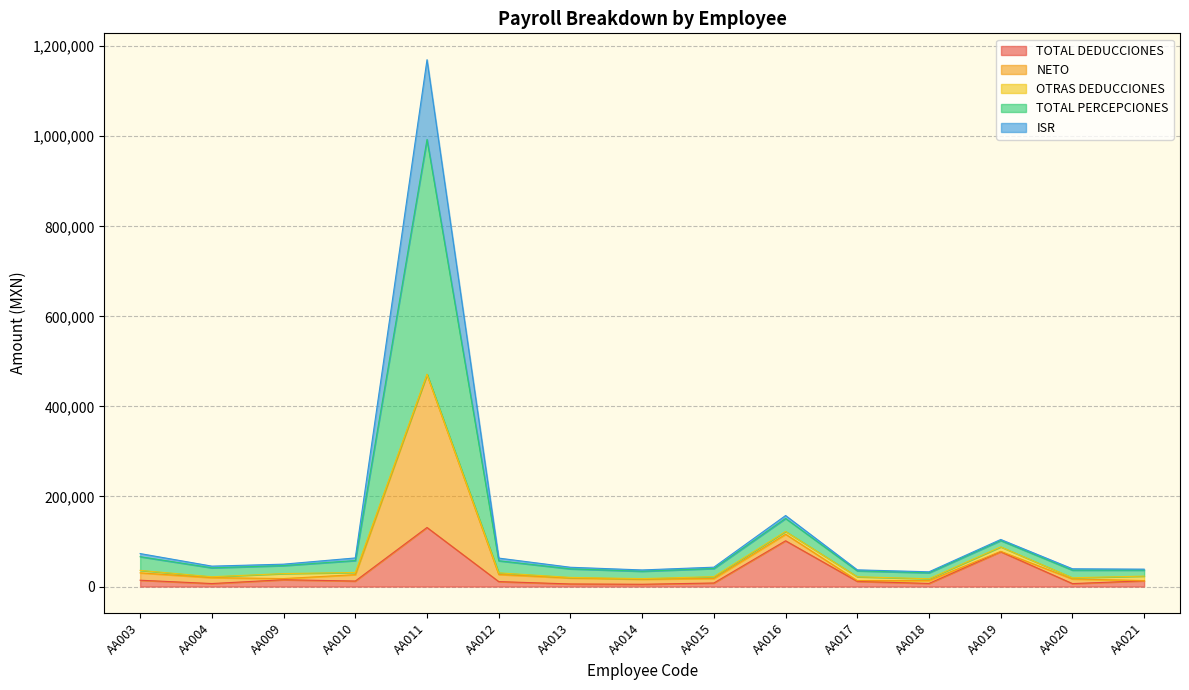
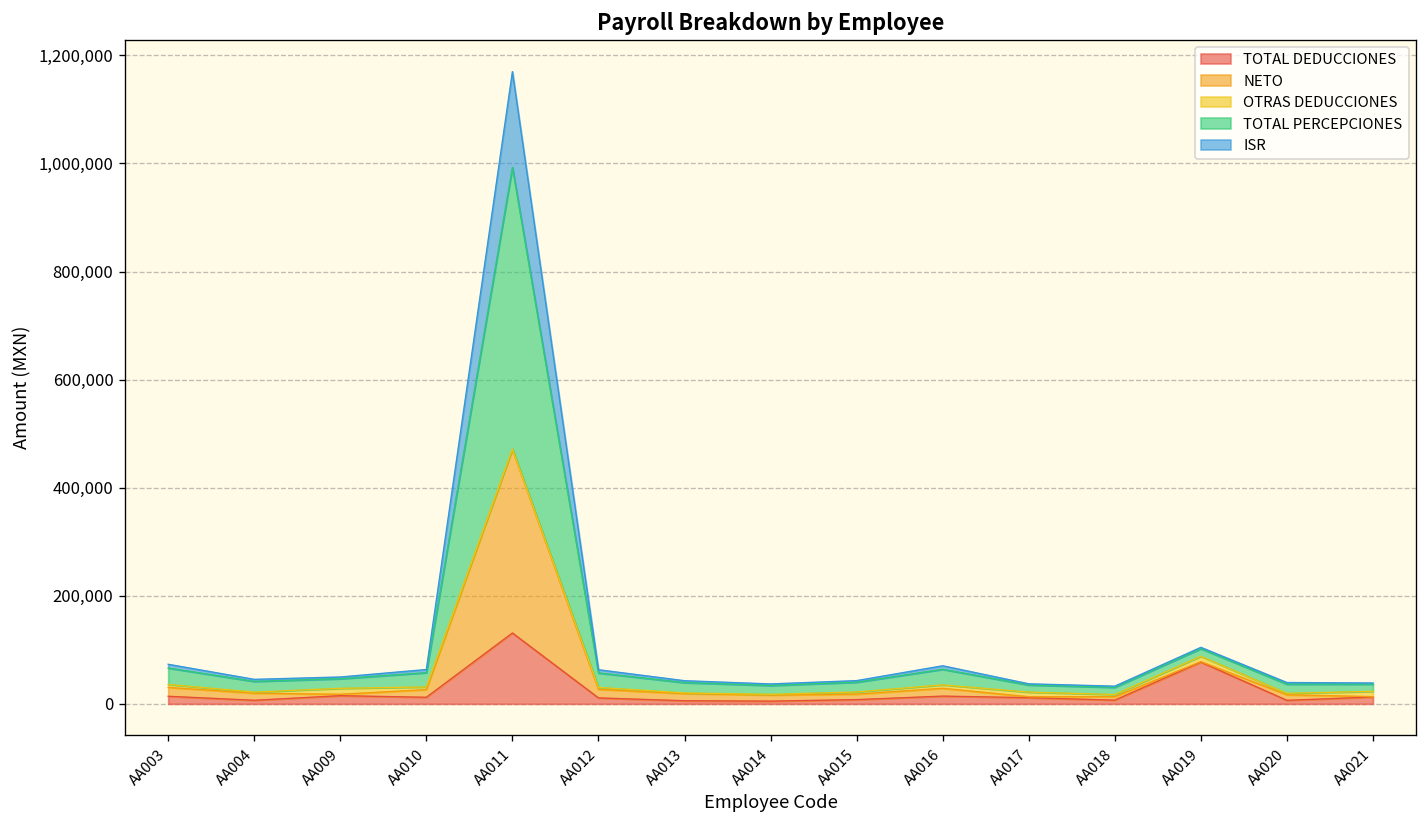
TOTAL DEDUCCIONES, AA016: 100,000 -> 10,000
